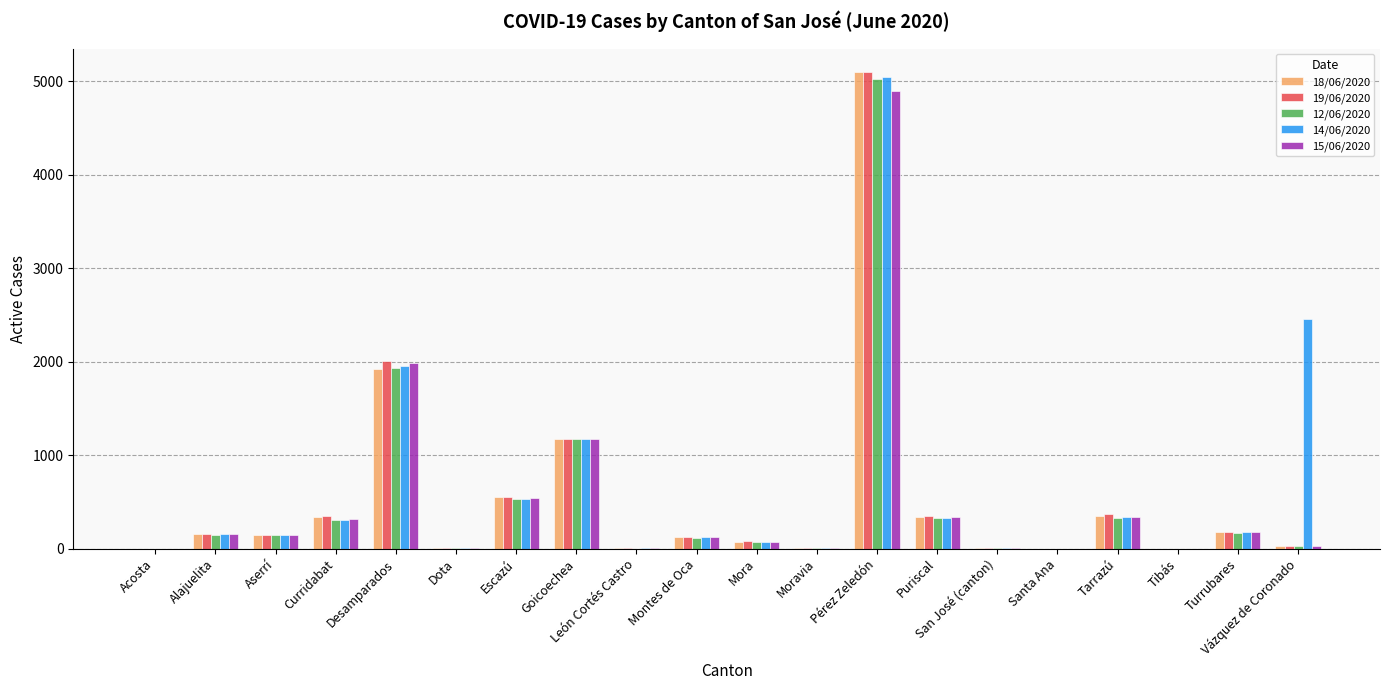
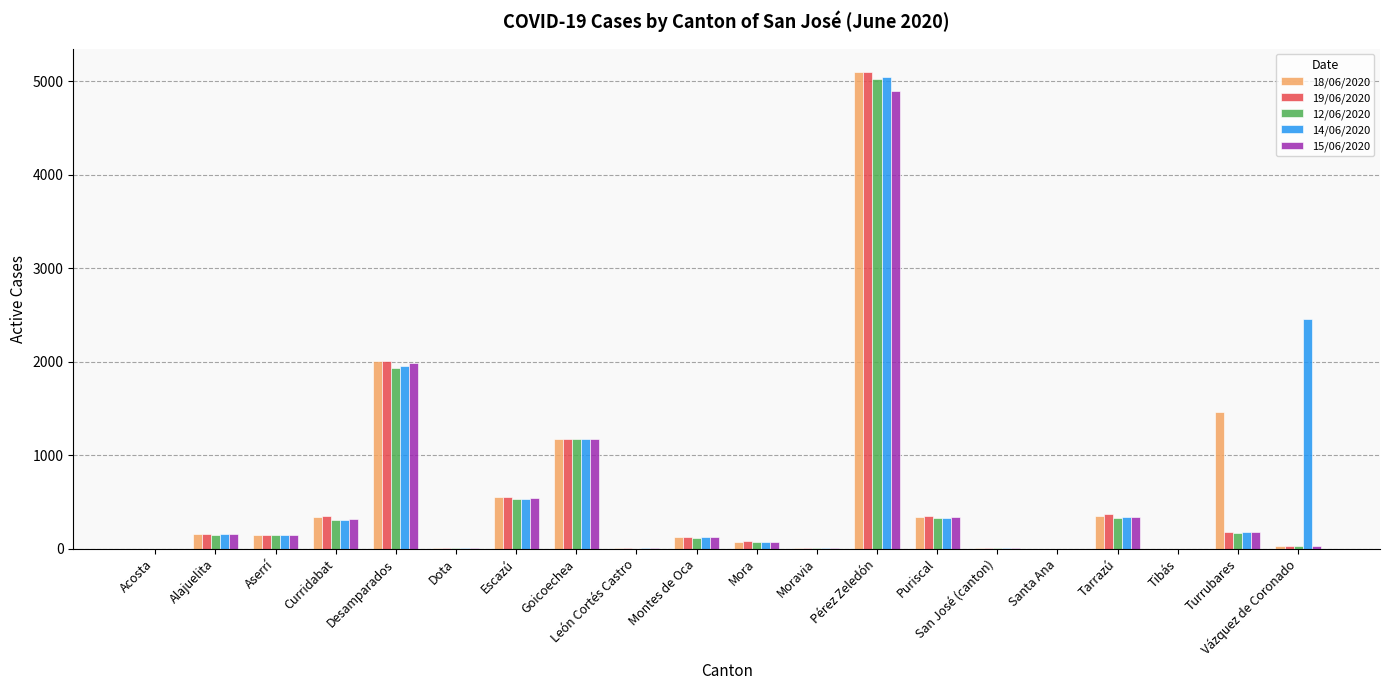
18/06/2020, Desamparados: 1900 -> 2000
18/06/2020, Turrubares: 200 -> 1500
